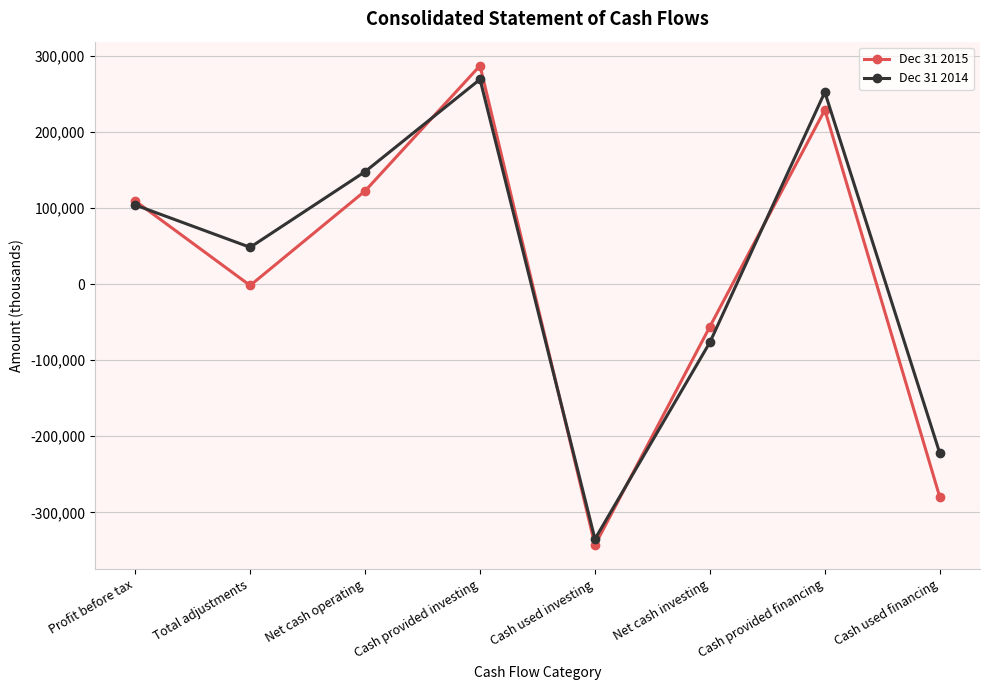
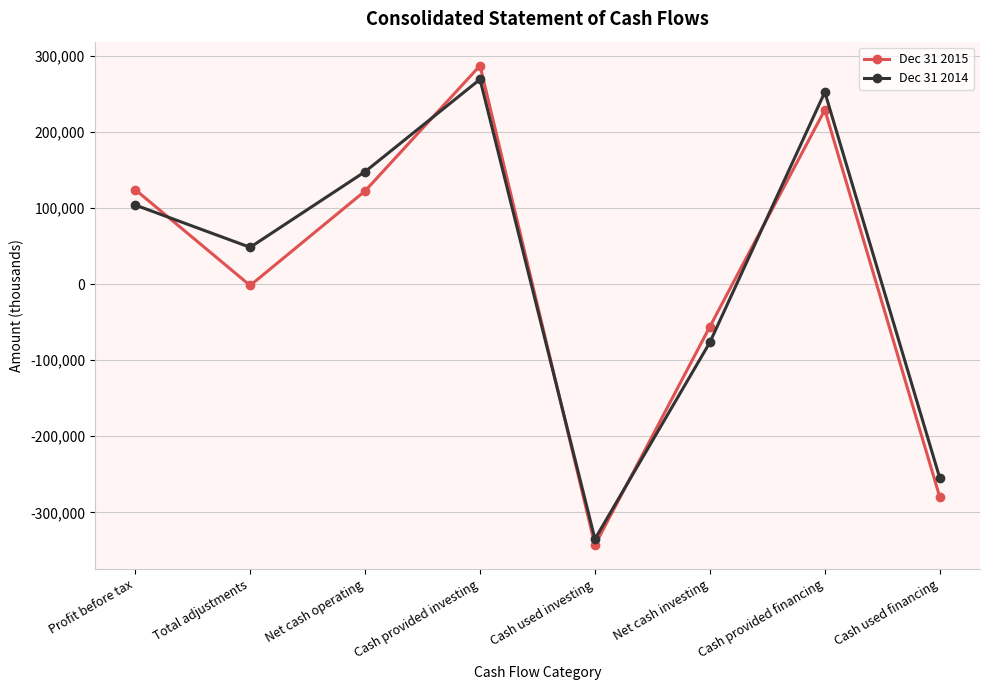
Dec 31 2015, Profit before tax: 110,000 -> 120,000
Dec 31 2014, Cash used financing: -220,000 -> -250,000
